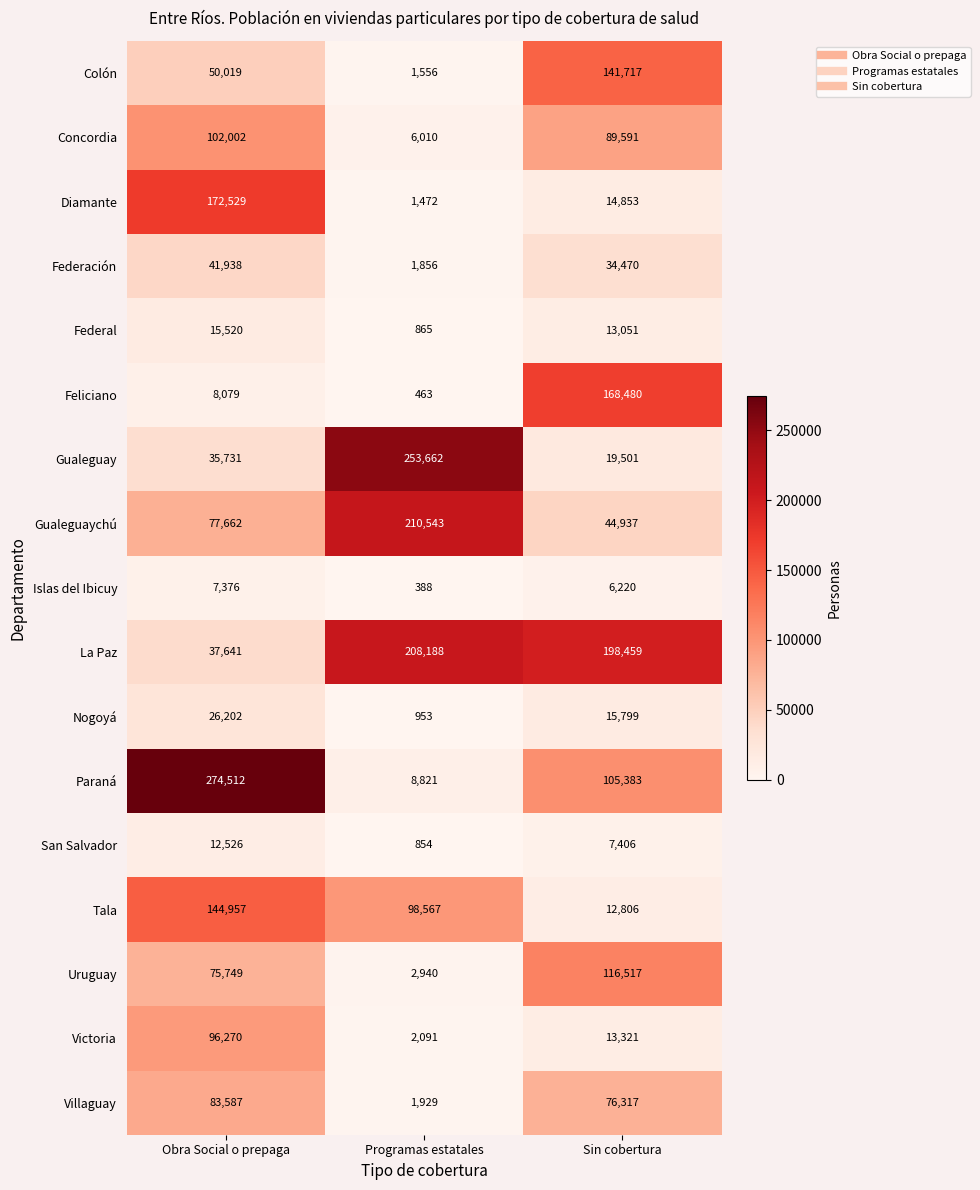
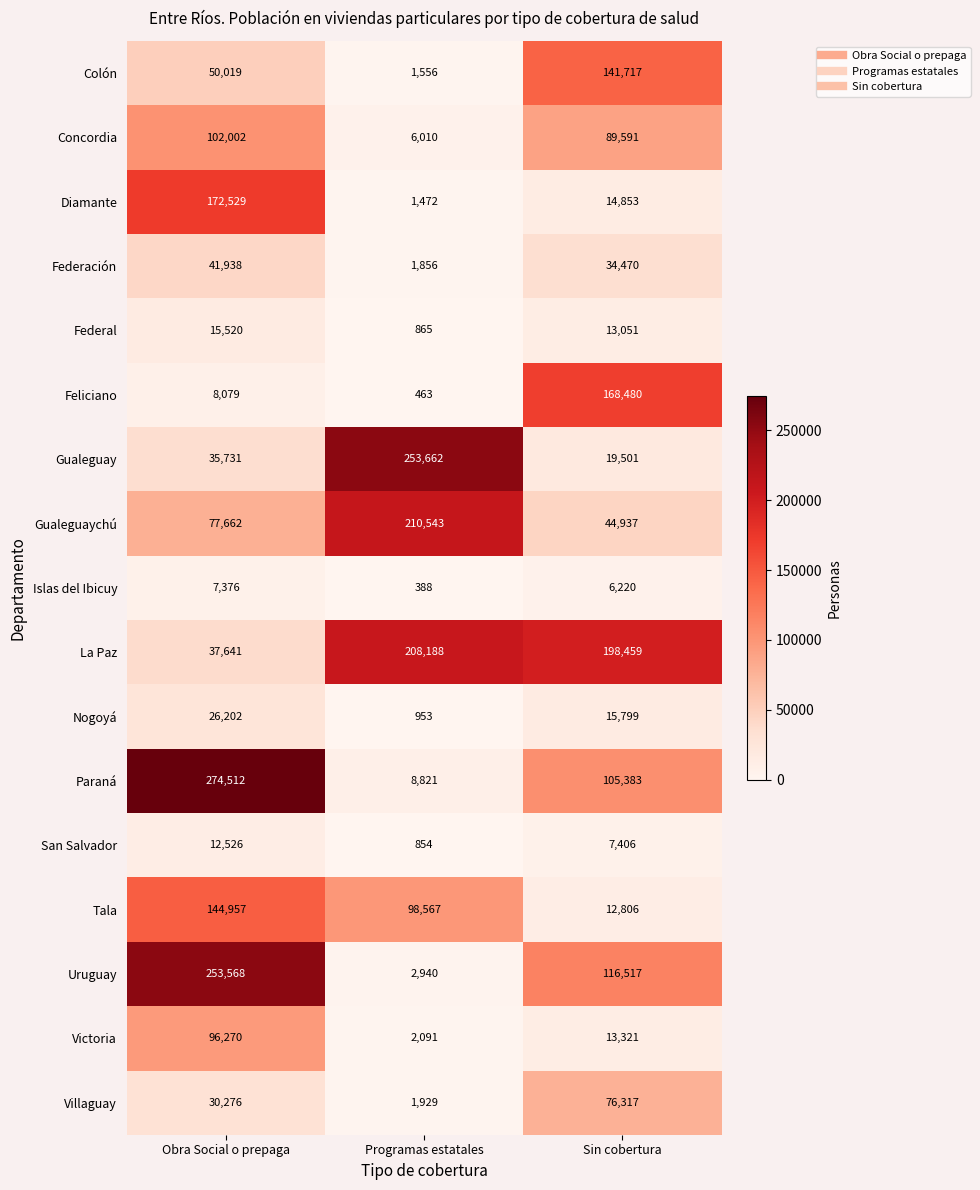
Uruguay, Obra Social o prepaga: 75,749 -> 253,568
Villaguay, Obra Social o prepaga: 83,587 -> 30,276
